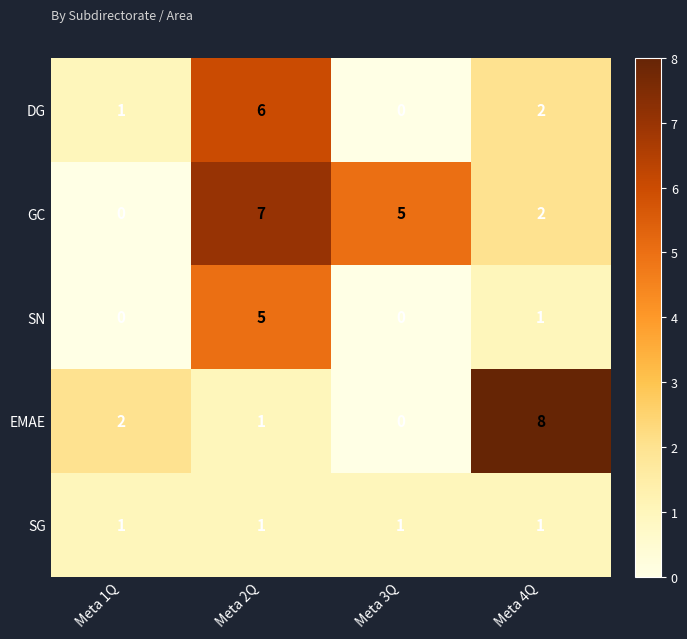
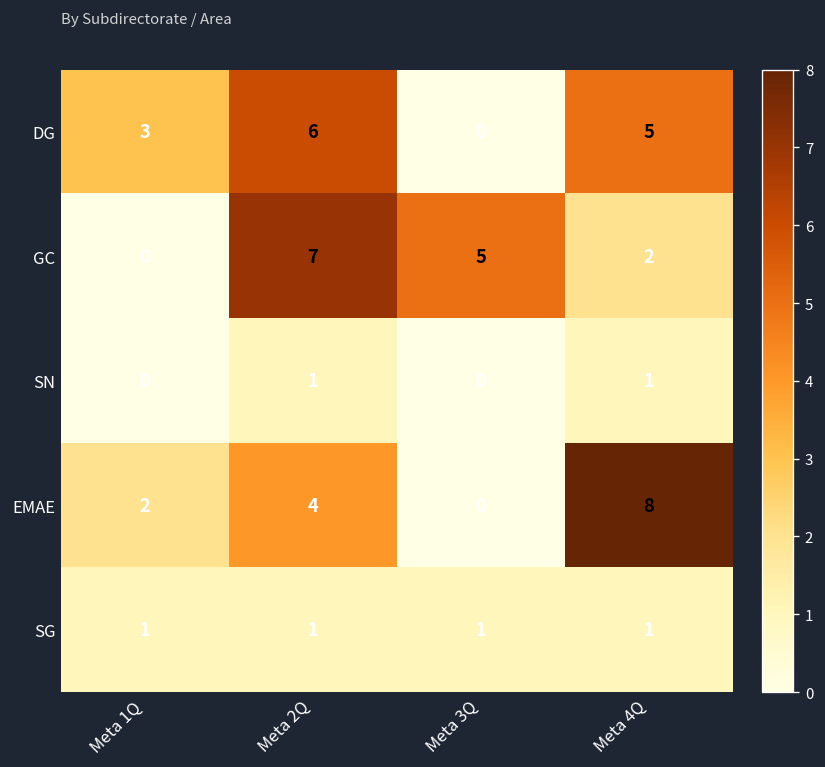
DG, Meta 1Q: 1 -> 3
DG, Meta 4Q: 2 -> 5
SN, Meta 2Q: 5 -> 1
EMAE, Meta 2Q: 1 -> 4
